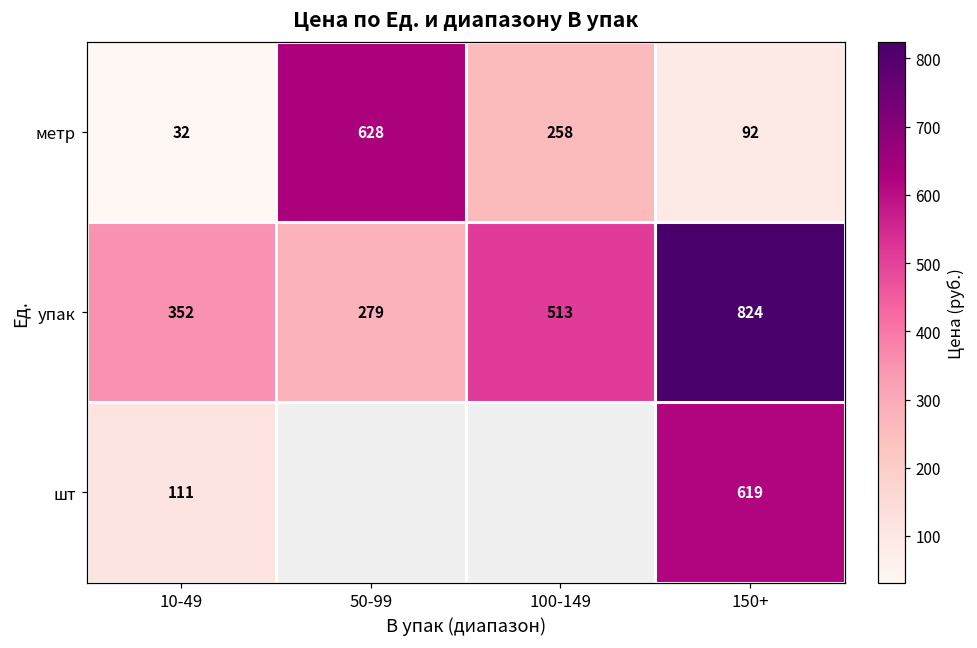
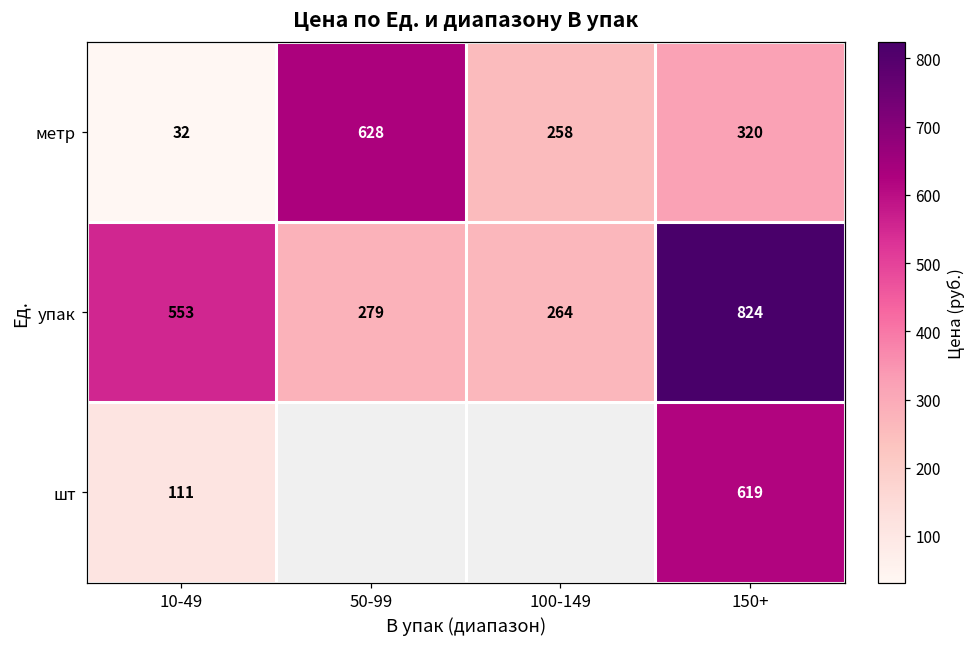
метр, 150+: 92 -> 320
упак, 10-49: 352 -> 553
упак, 100-149: 513 -> 264
